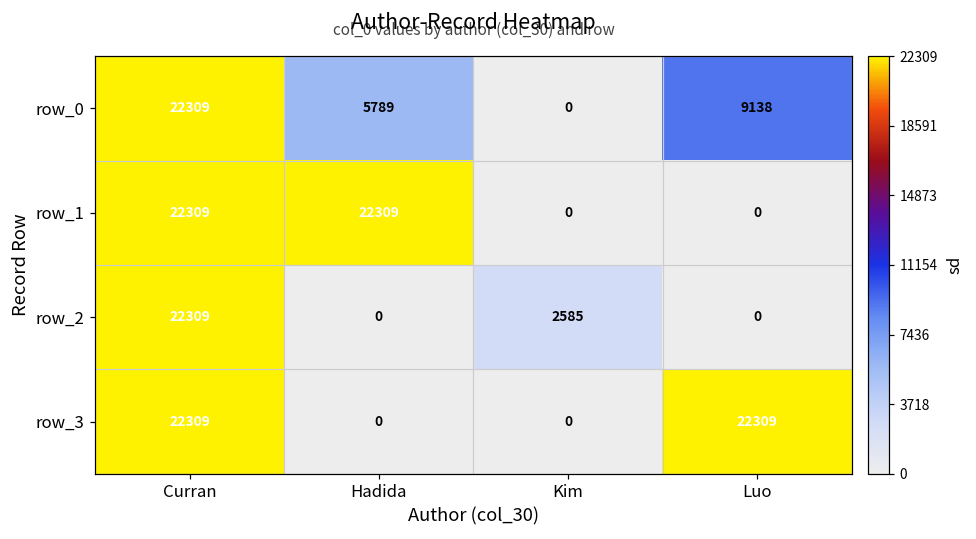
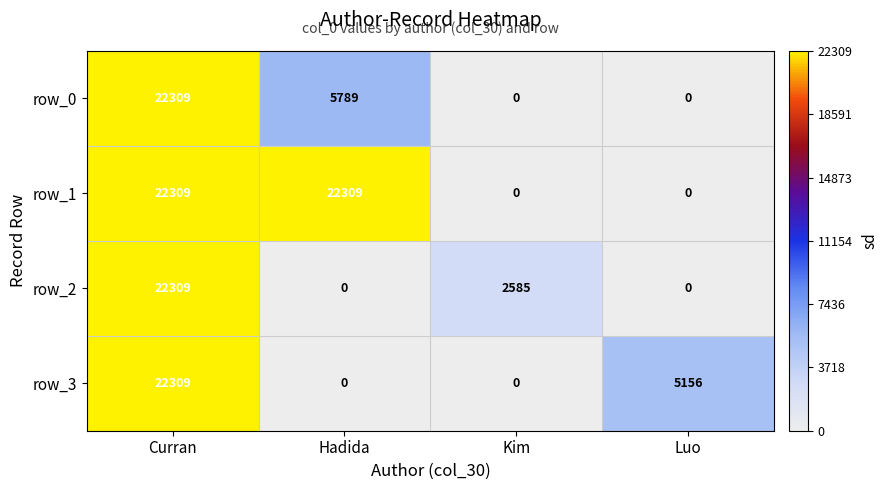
row_0, Luo: 9138 -> 0
row_3, Luo: 22309 -> 5156
